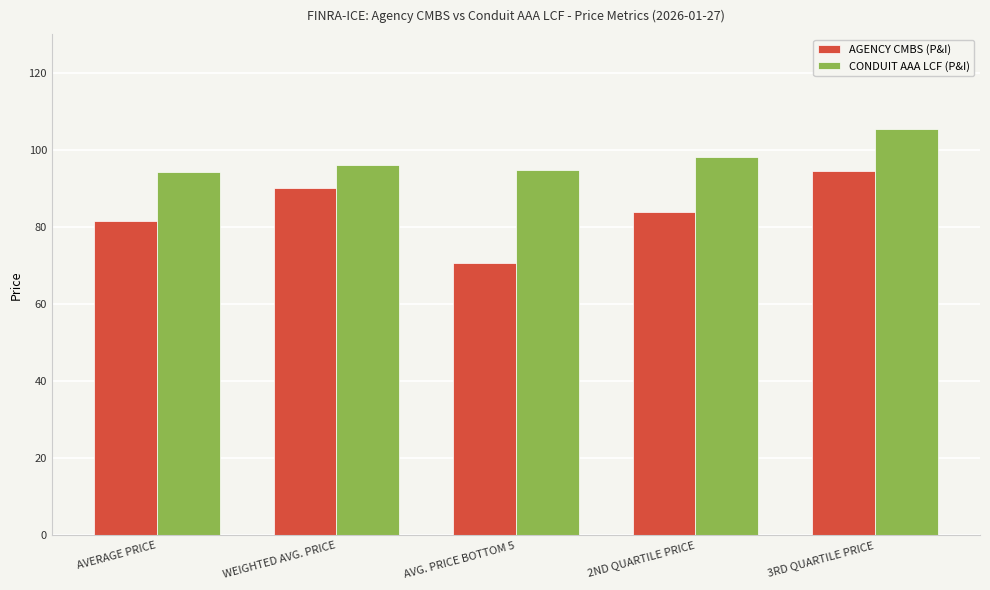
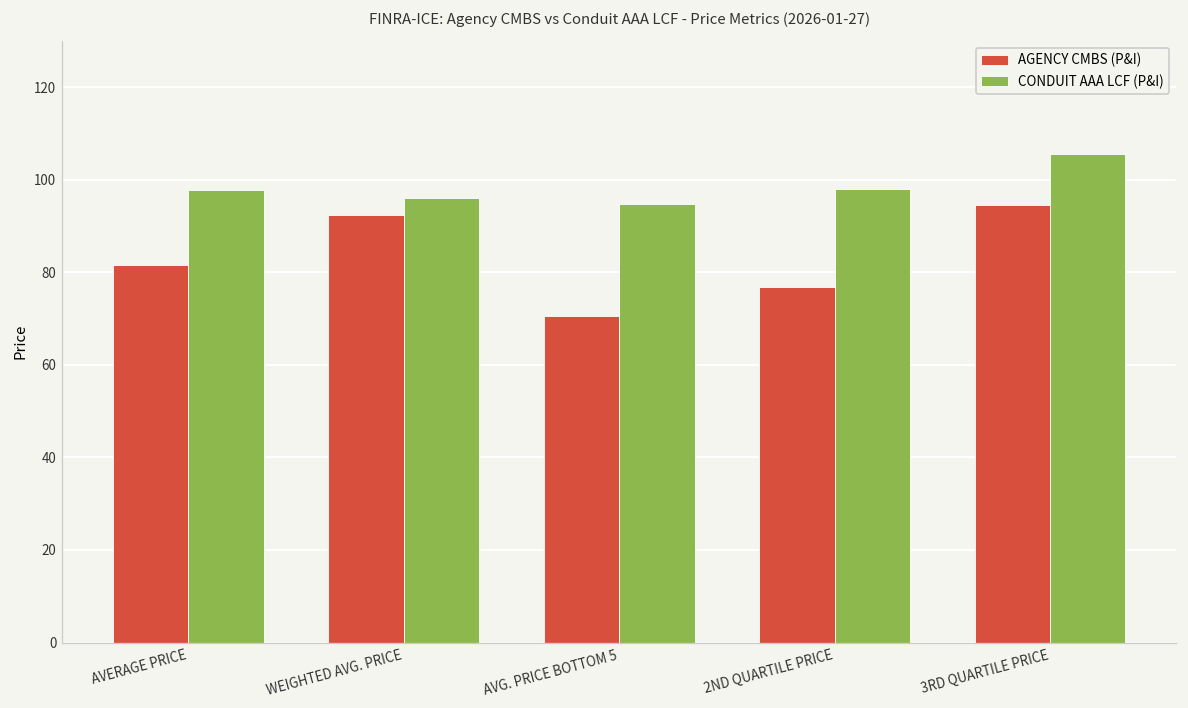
CONDUIT AAA LCF (P&I), AVERAGE PRICE: 94 -> 98
AGENCY CMBS (P&I), WEIGHTED AVG. PRICE: 90 -> 93
AGENCY CMBS (P&I), 2ND QUARTILE PRICE: 84 -> 77
